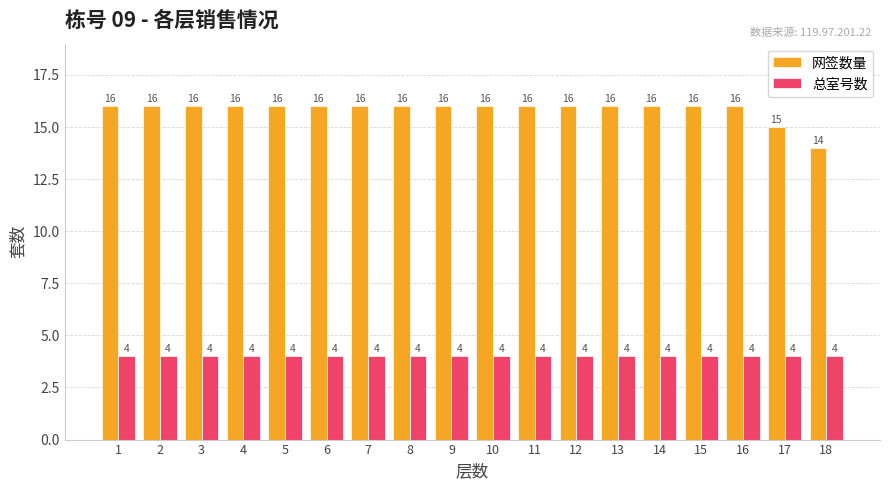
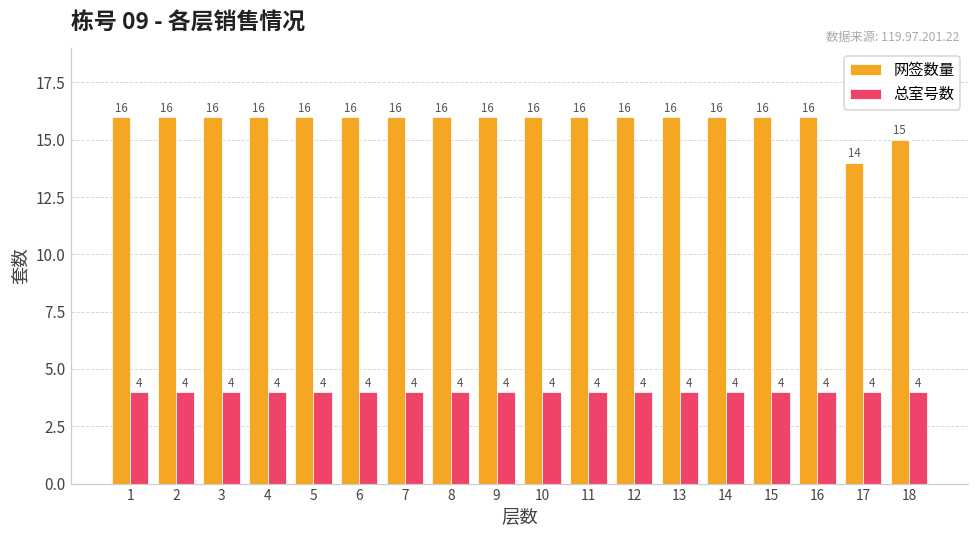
网签数量, 17: 15 -> 14
网签数量, 18: 14 -> 15
